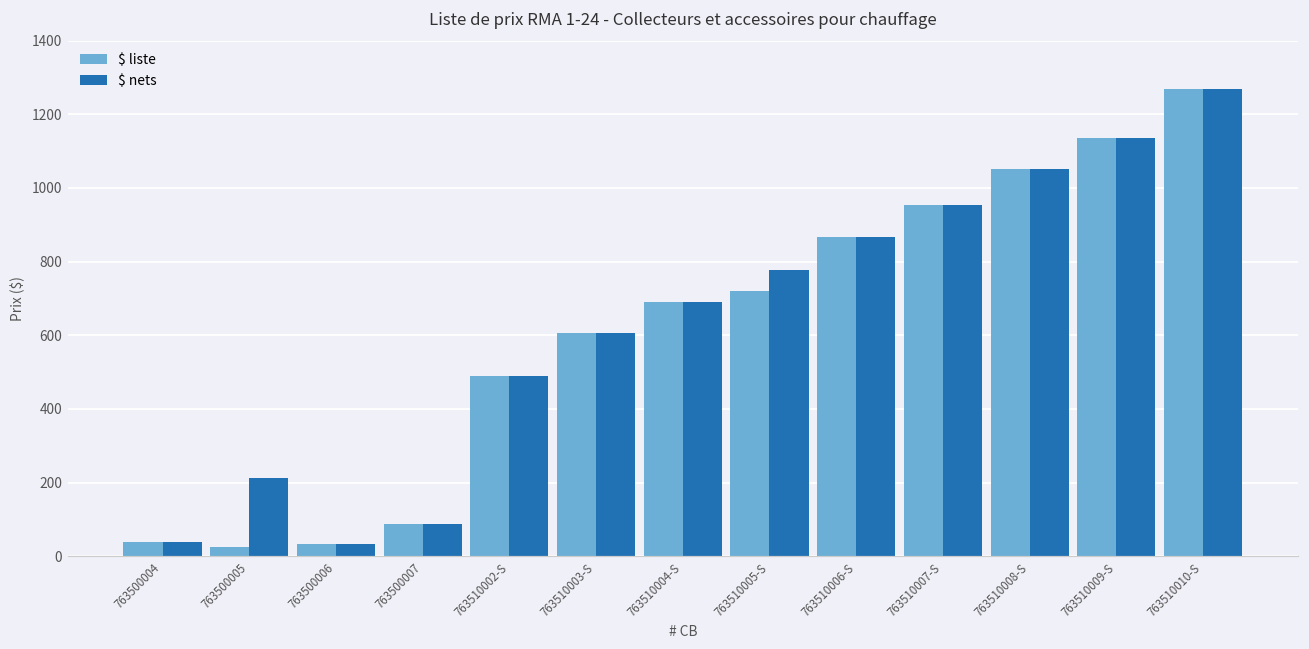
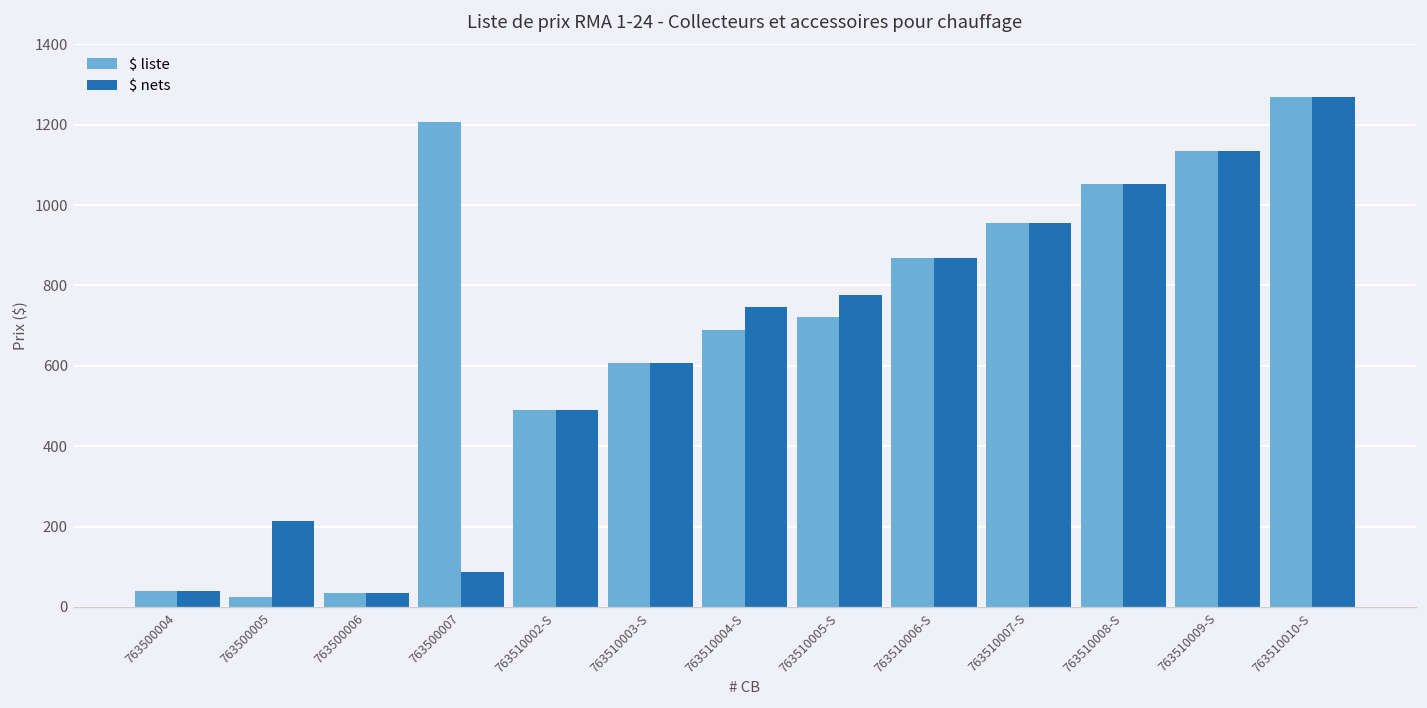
$ liste, 763500007: 90 -> 1210
$ nets, 763510004-S: 690 -> 750
